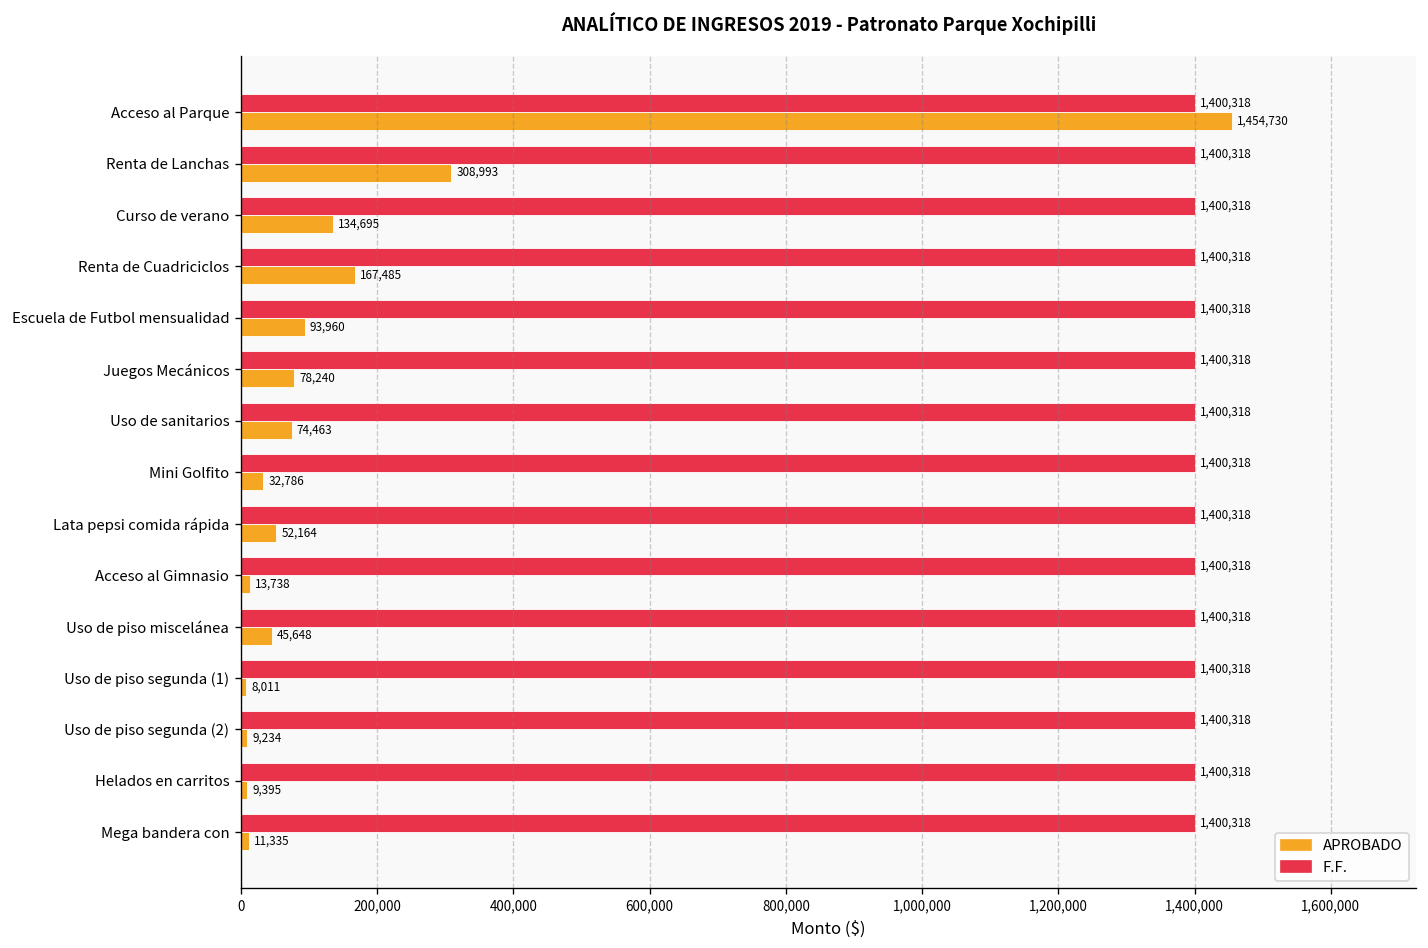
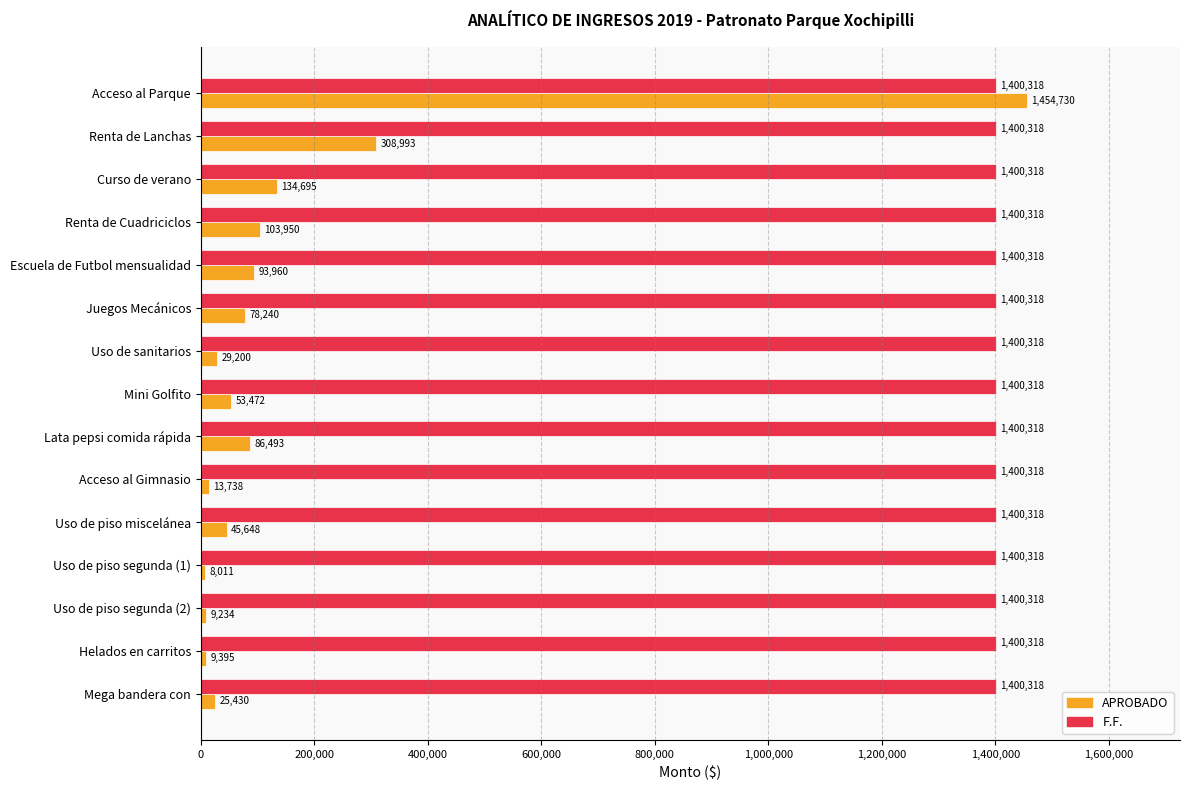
APROBADO, Renta de Cuadriciclos: 167,485 -> 103,950
APROBADO, Uso de sanitarios: 74,463 -> 29,200
APROBADO, Mini Golfito: 32,786 -> 53,472
APROBADO, Lata pepsi comida rápida: 52,164 -> 86,493
APROBADO, Mega bandera con: 11,335 -> 25,430
